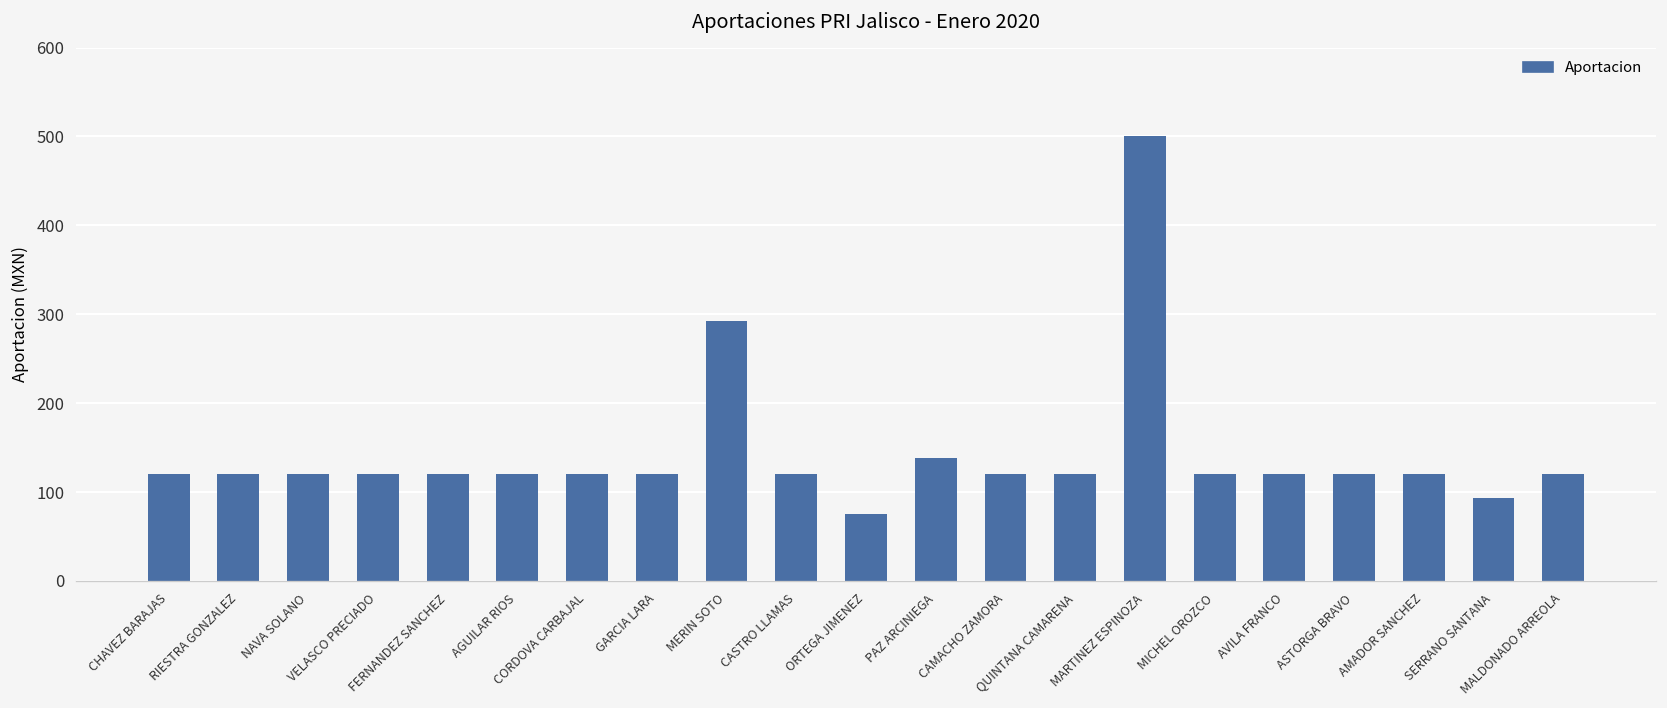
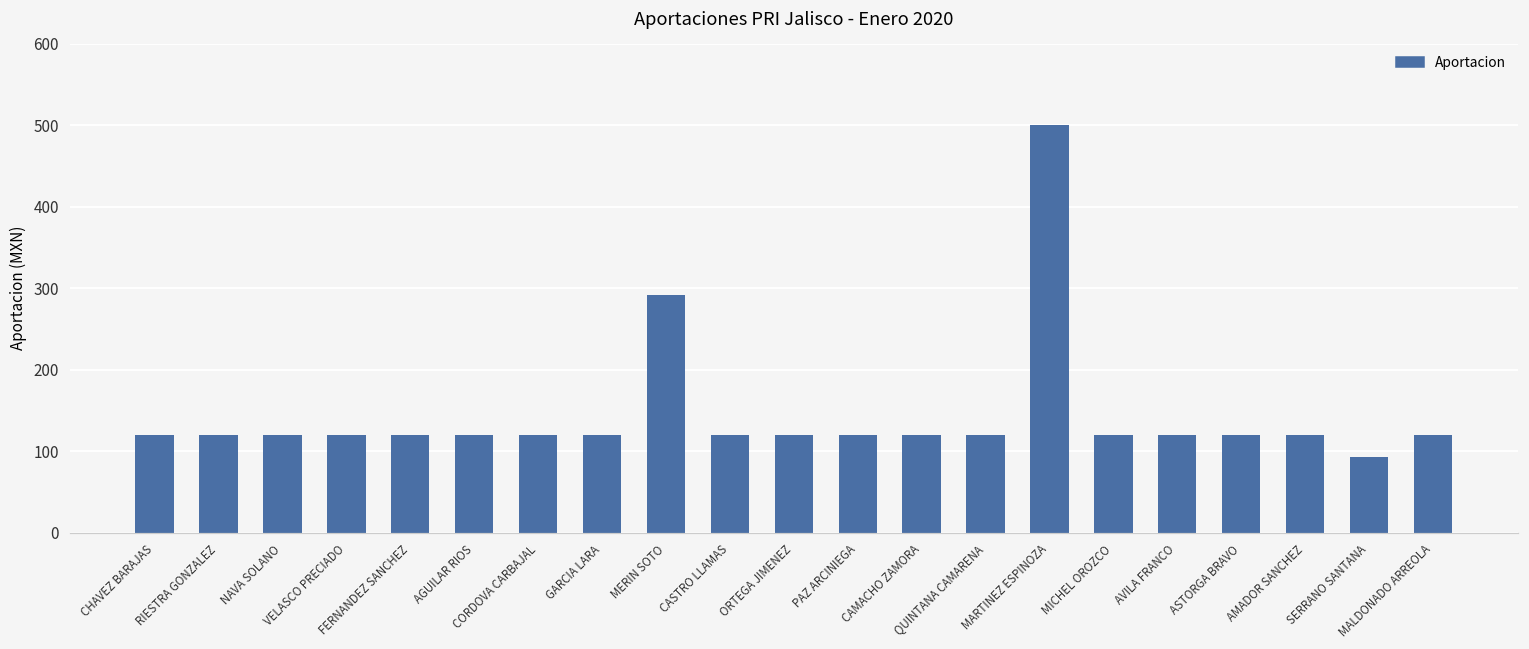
ORTEGA JIMENEZ: 80 -> 120
PAZ ARCINIEGA: 140 -> 120
